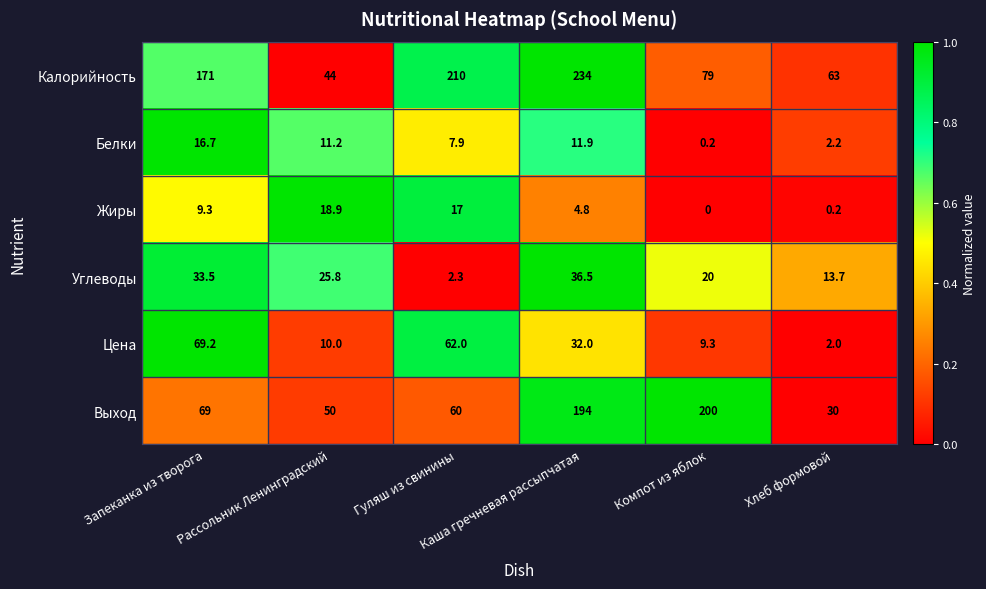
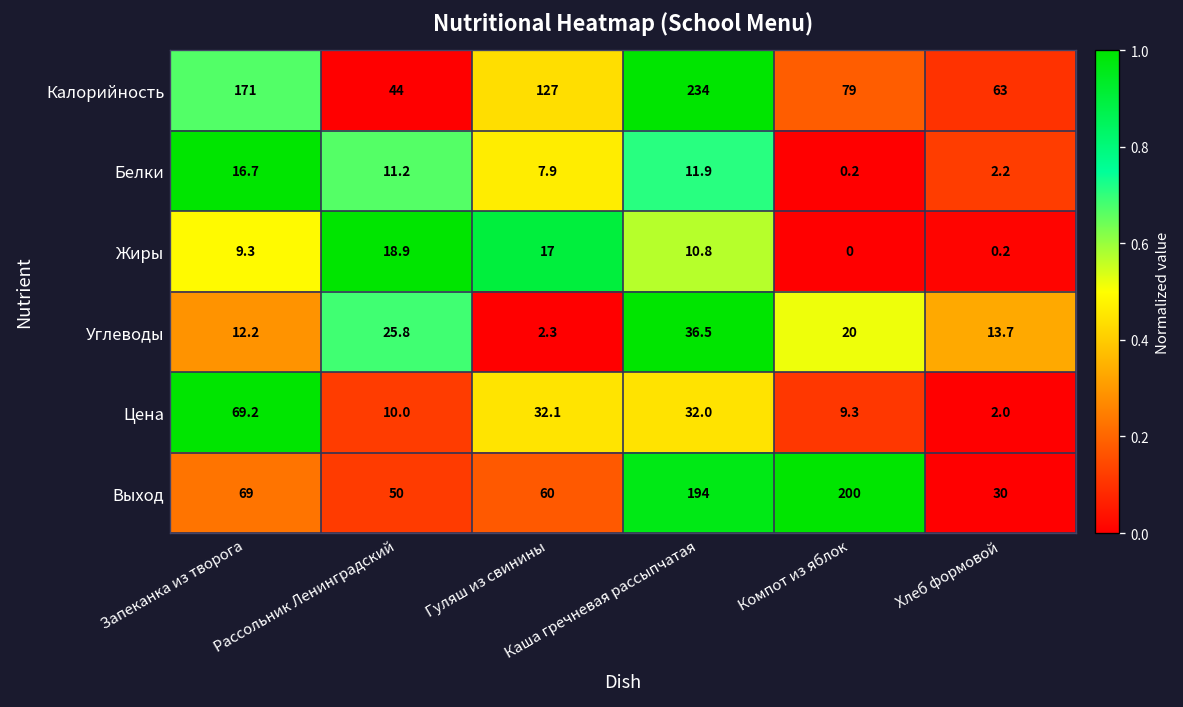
Калорийность, Гуляш из свинины: 210 -> 127
Жиры, Каша гречневая рассыпчатая: 4.8 -> 10.8
Углеводы, Запеканка из творога: 33.5 -> 12.2
Цена, Гуляш из свинины: 62.0 -> 32.1
